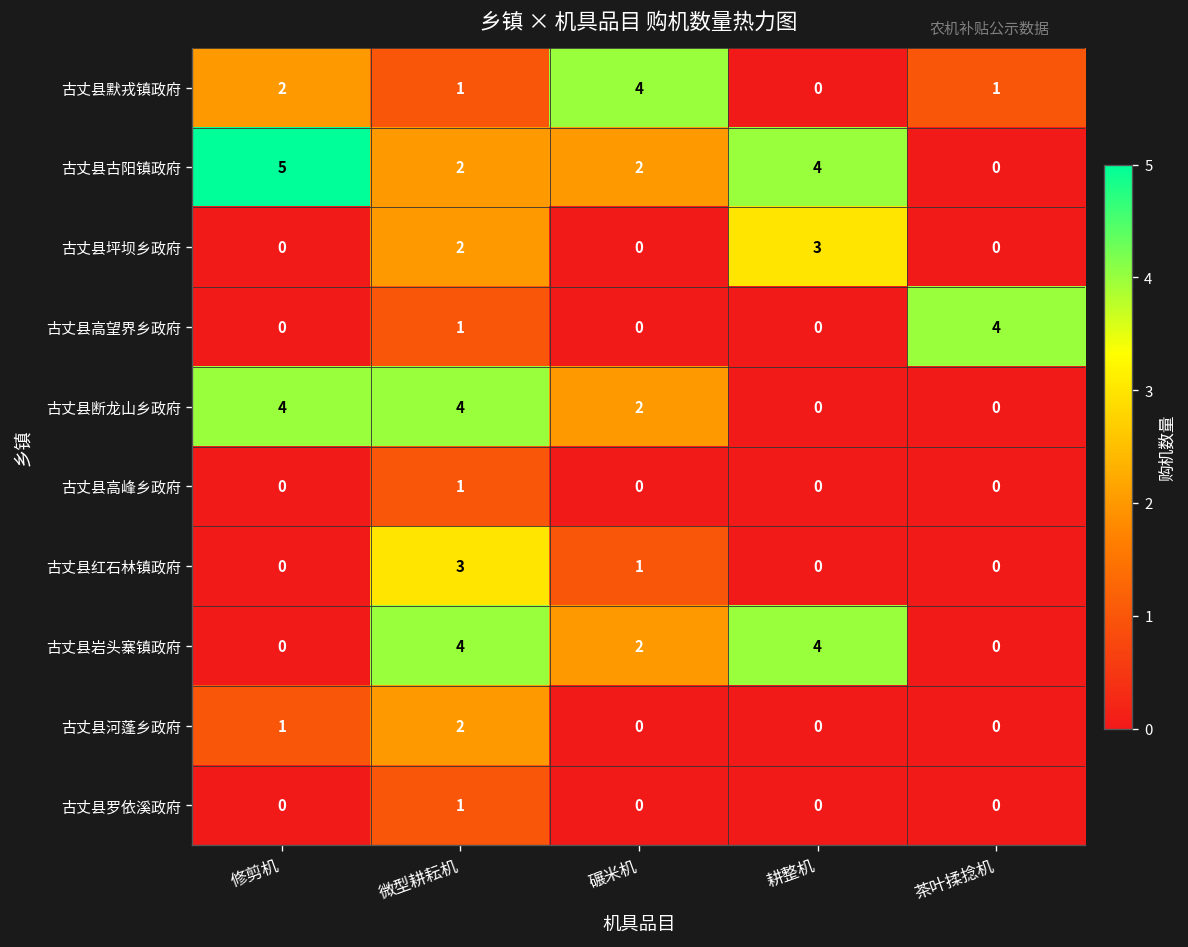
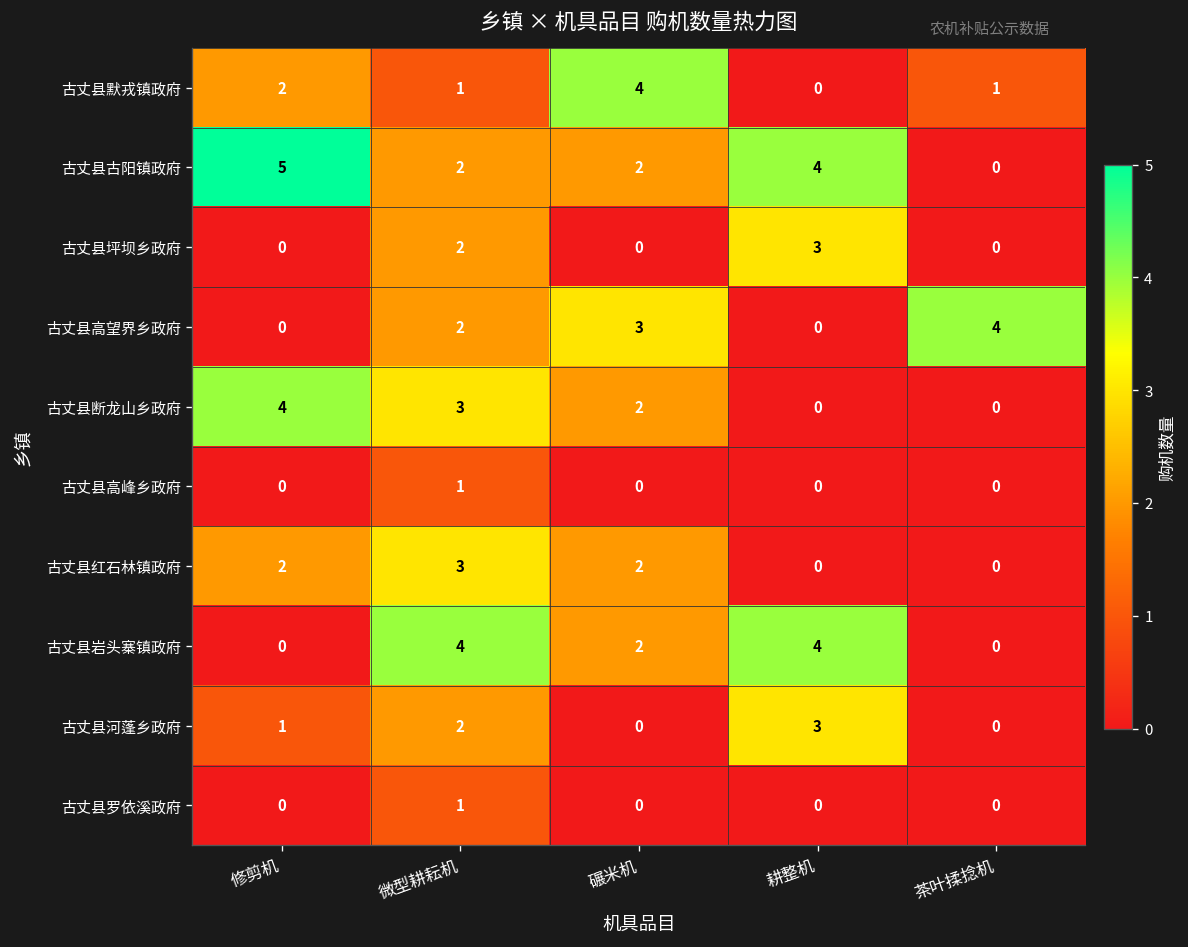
古丈县高望界乡政府, 微型耕耘机: 1 -> 2
古丈县高望界乡政府, 碾米机: 0 -> 3
古丈县断龙山乡政府, 微型耕耘机: 4 -> 3
古丈县红石林镇政府, 修剪机: 0 -> 2
古丈县红石林镇政府, 碾米机: 1 -> 2
古丈县河蓬乡政府, 耕整机: 0 -> 3
